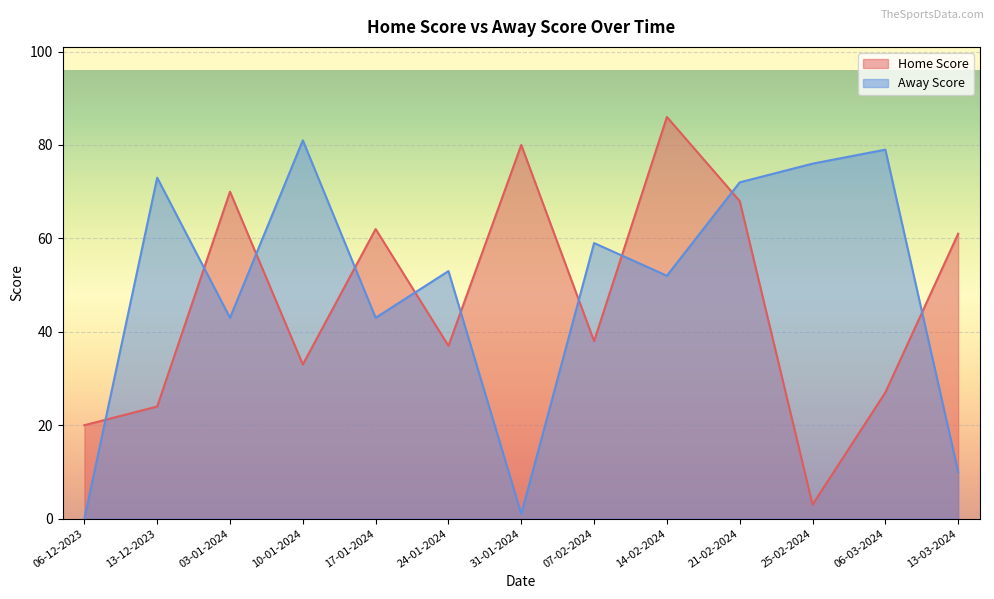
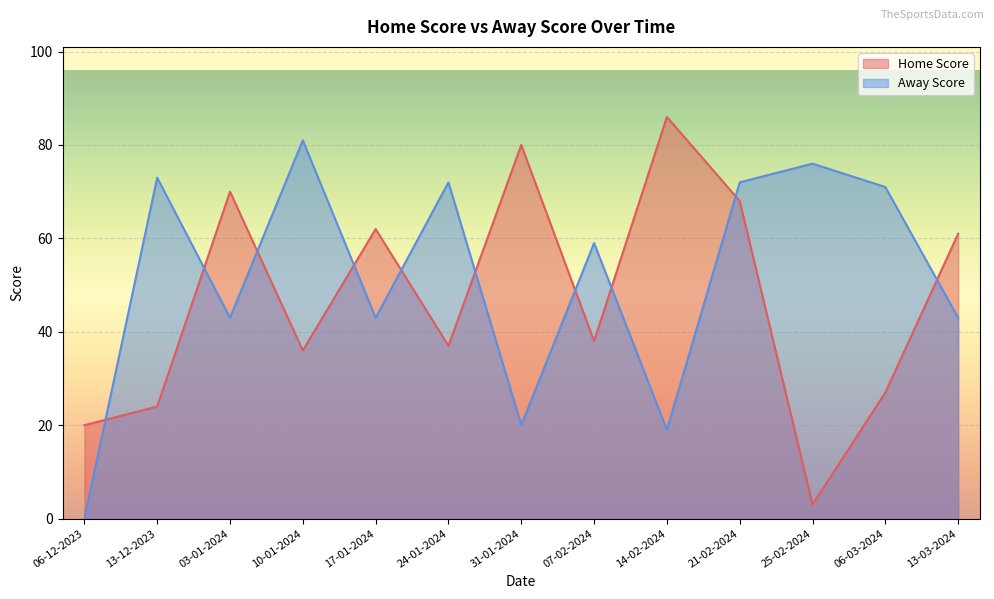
Home Score, 10-01-2024: 33 -> 36
Away Score, 24-01-2024: 53 -> 72
Away Score, 31-01-2024: 1 -> 20
Away Score, 14-02-2024: 52 -> 19
Away Score, 06-03-2024: 79 -> 71
Away Score, 13-03-2024: 10 -> 43
